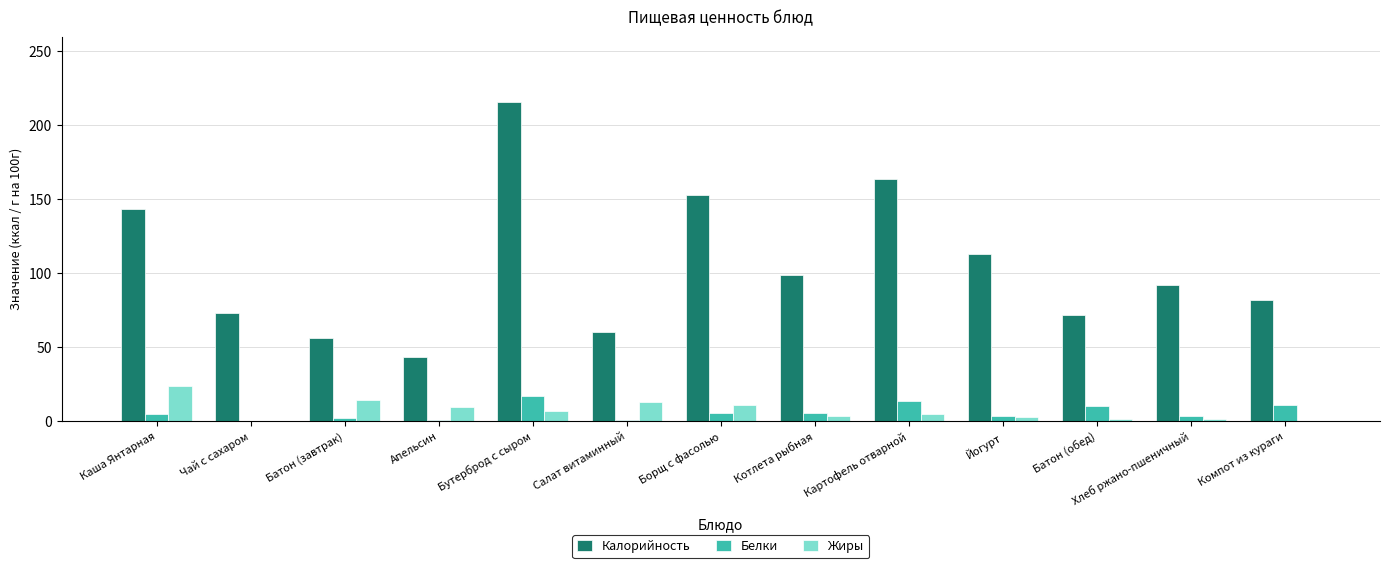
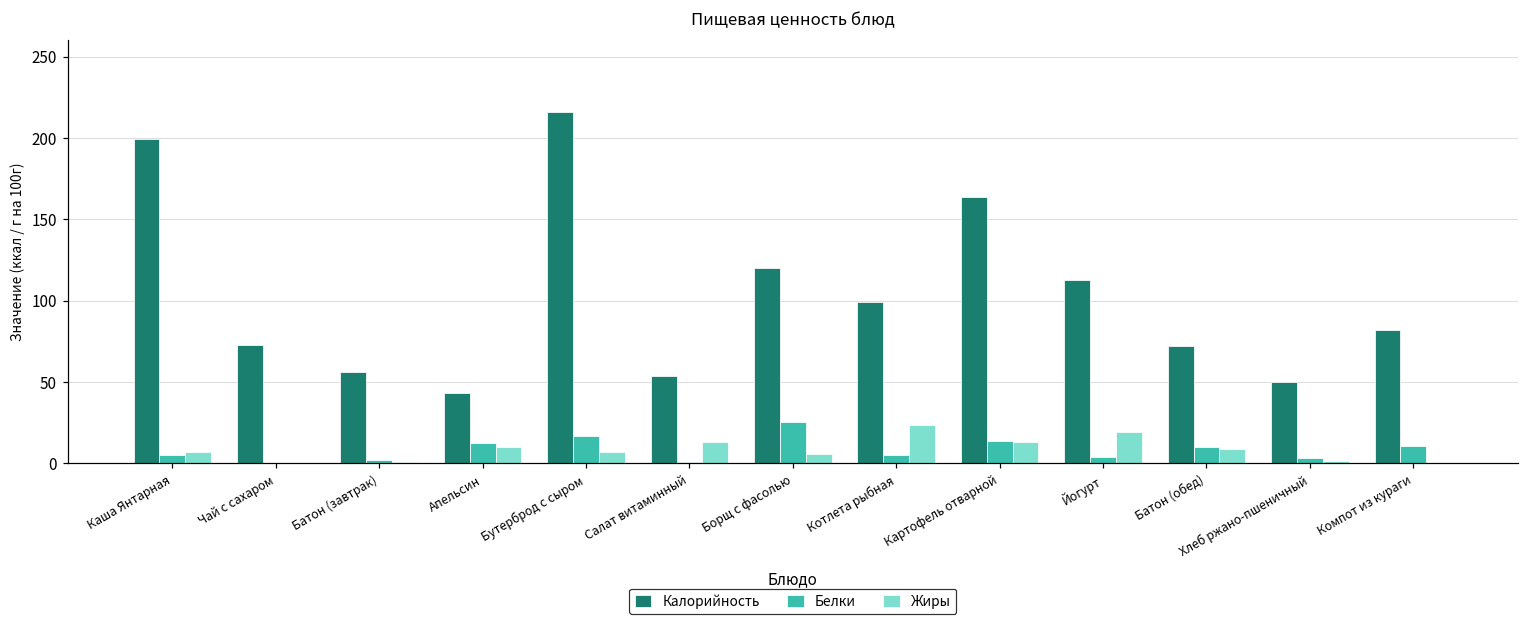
Калорийность, Каша Янтарная: 143 -> 199
Жиры, Каша Янтарная: 24 -> 7
Жиры, Батон (завтрак): 14 -> 1
Белки, Апельсин: 1 -> 12
Калорийность, Салат витаминный: 60 -> 54
Калорийность, Борщ с фасолью: 153 -> 120
Белки, Борщ с фасолью: 5 -> 25
Жиры, Борщ с фасолью: 11 -> 5
Жиры, Котлета рыбная: 3 -> 24
Жиры, Картофель отварной: 5 -> 13
Жиры, Йогурт: 3 -> 19
Жиры, Батон (обед): 1 -> 9
Калорийность, Хлеб ржано-пшеничный: 92 -> 50
